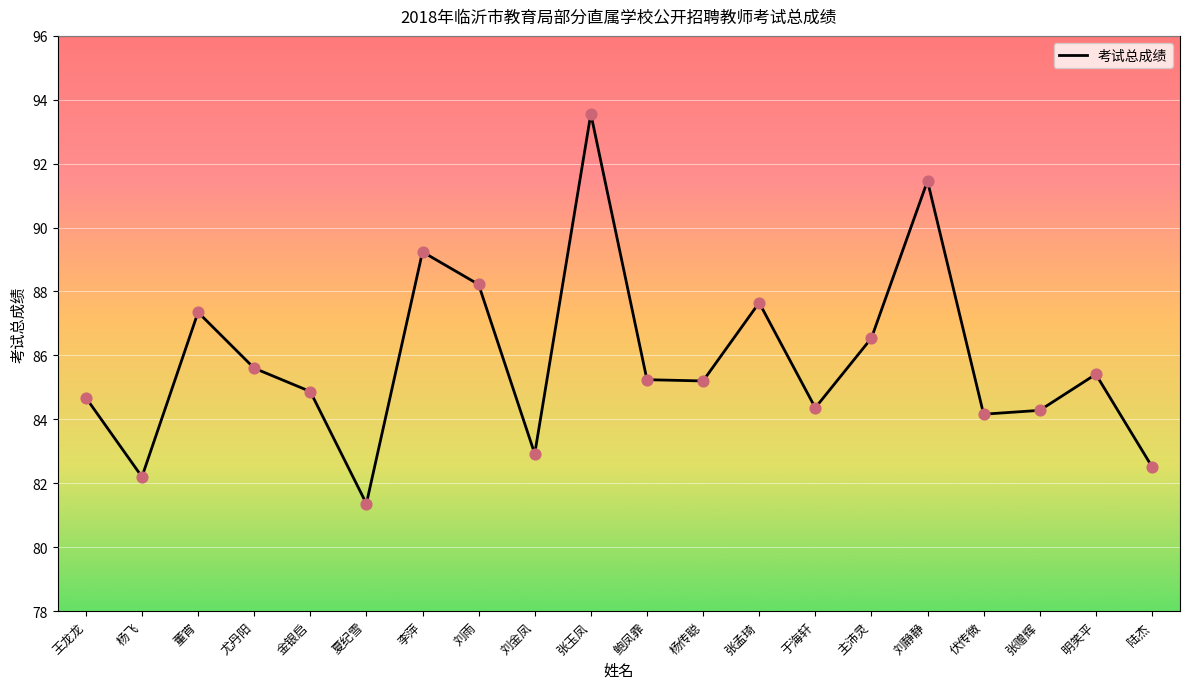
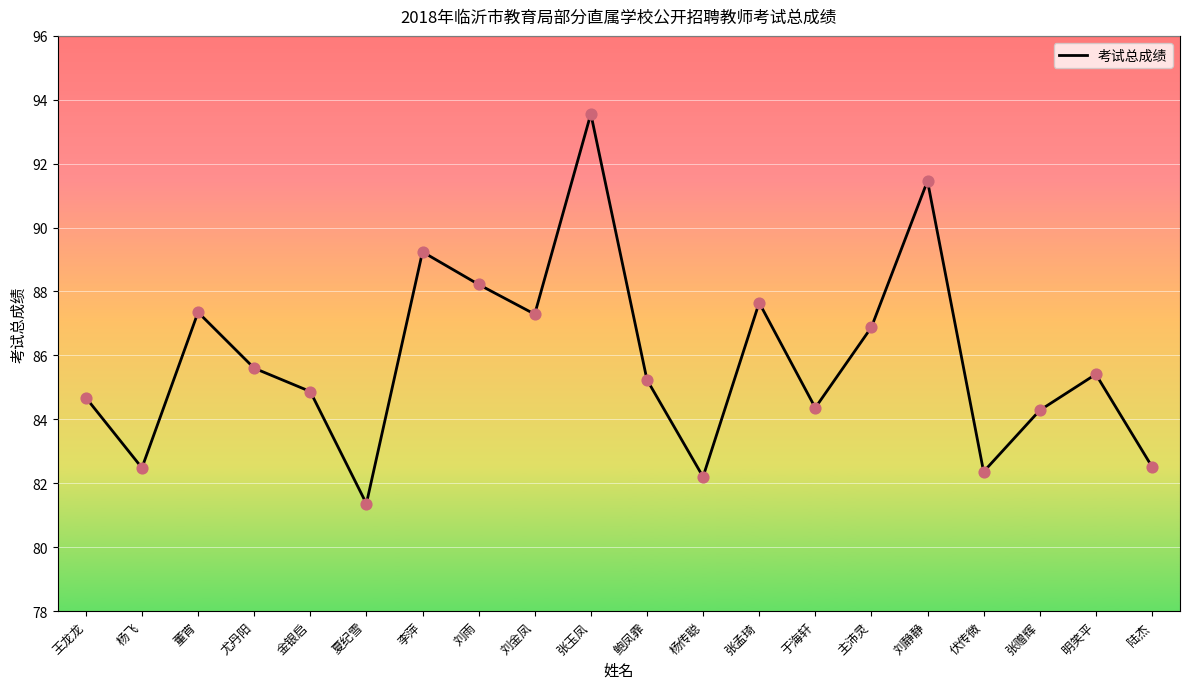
杨飞: 82.2 -> 82.5
刘金凤: 82.9 -> 87.3
杨传聪: 85.2 -> 82.2
主沛灵: 86.5 -> 86.9
伏传微: 84.2 -> 82.4
